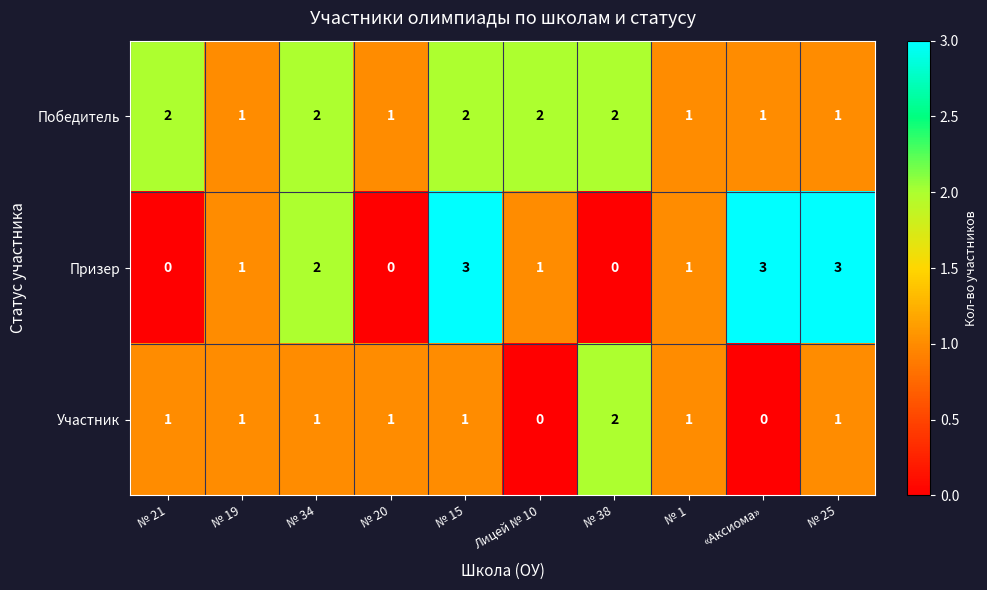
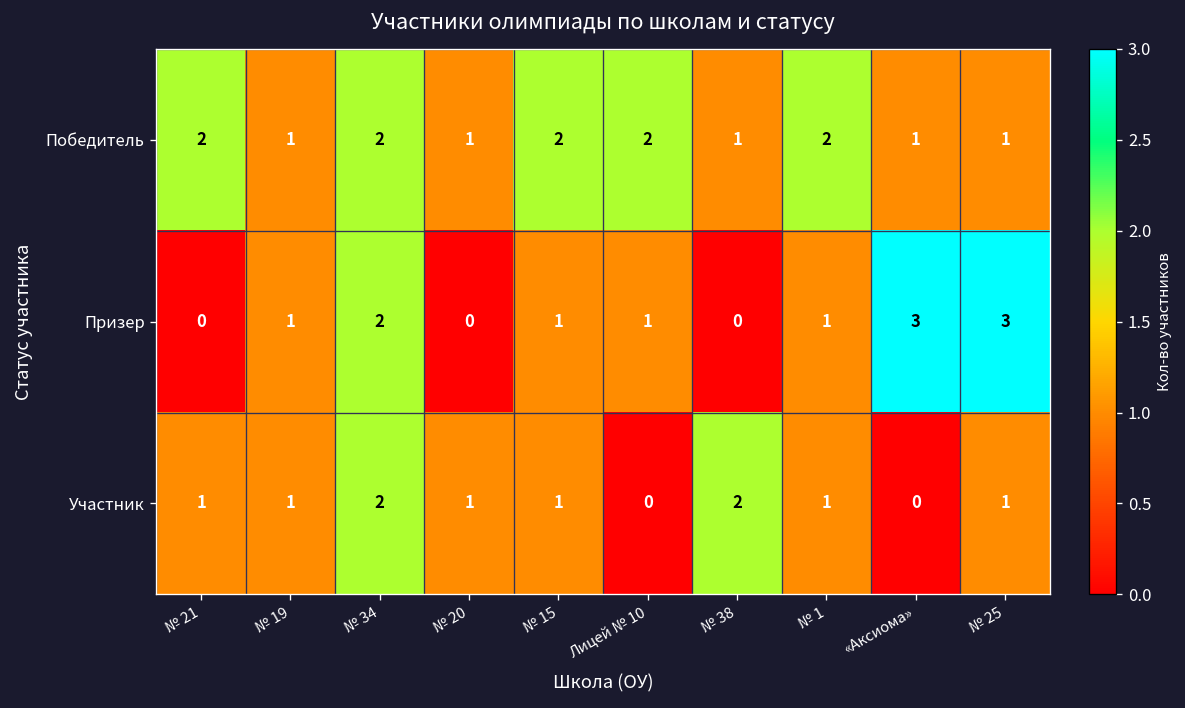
Победитель, № 38: 2 -> 1
Победитель, № 1: 1 -> 2
Призер, № 15: 3 -> 1
Участник, № 34: 1 -> 2
